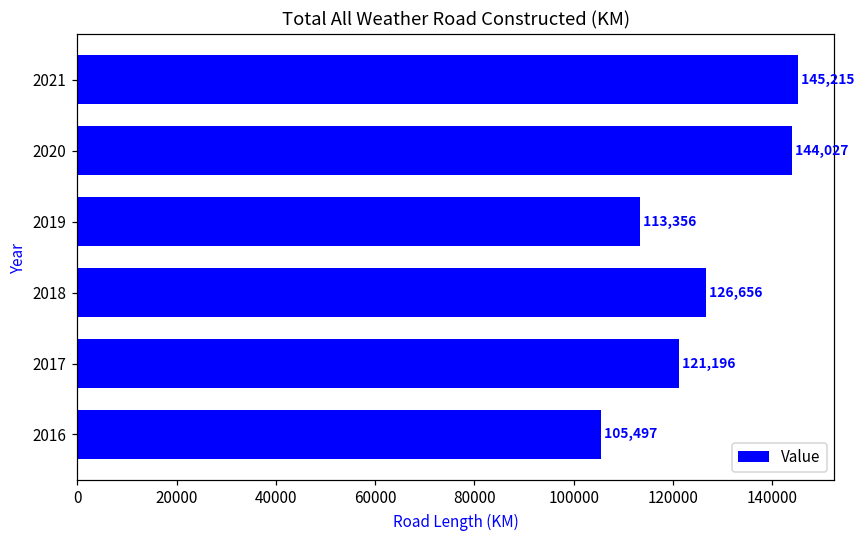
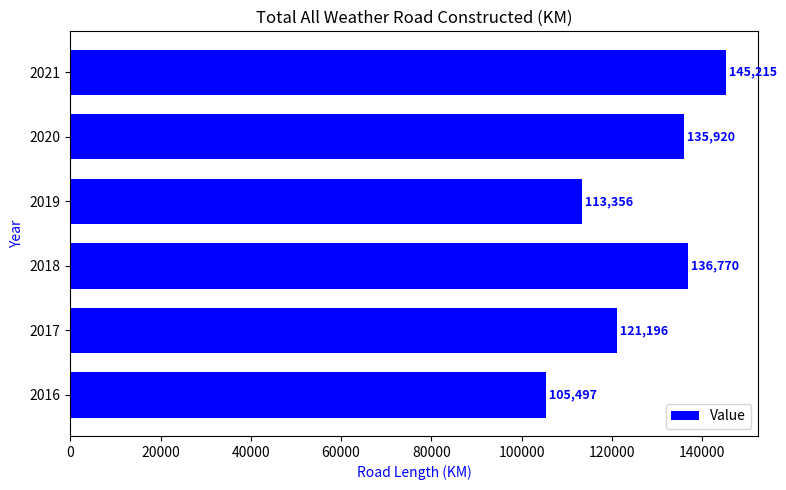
2020: 144,027 -> 135,920
2018: 126,656 -> 136,770
